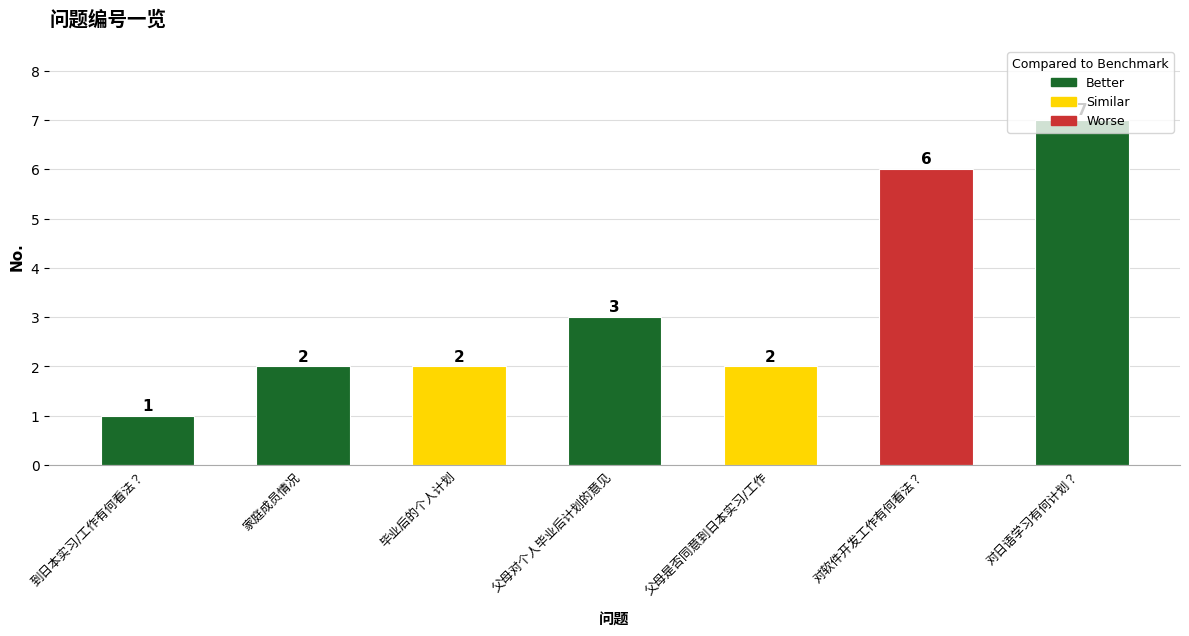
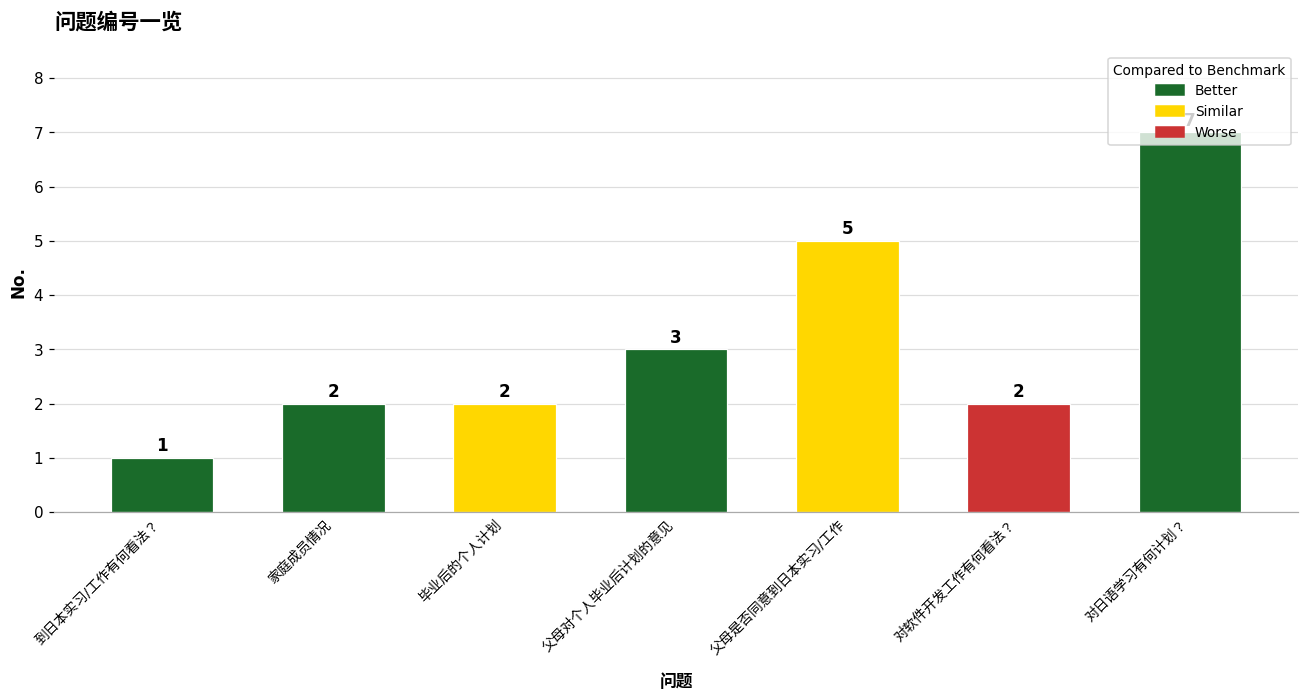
父母是否同意到日本实习/工作: 2 -> 5
对软件开发工作有何看法？: 6 -> 2
